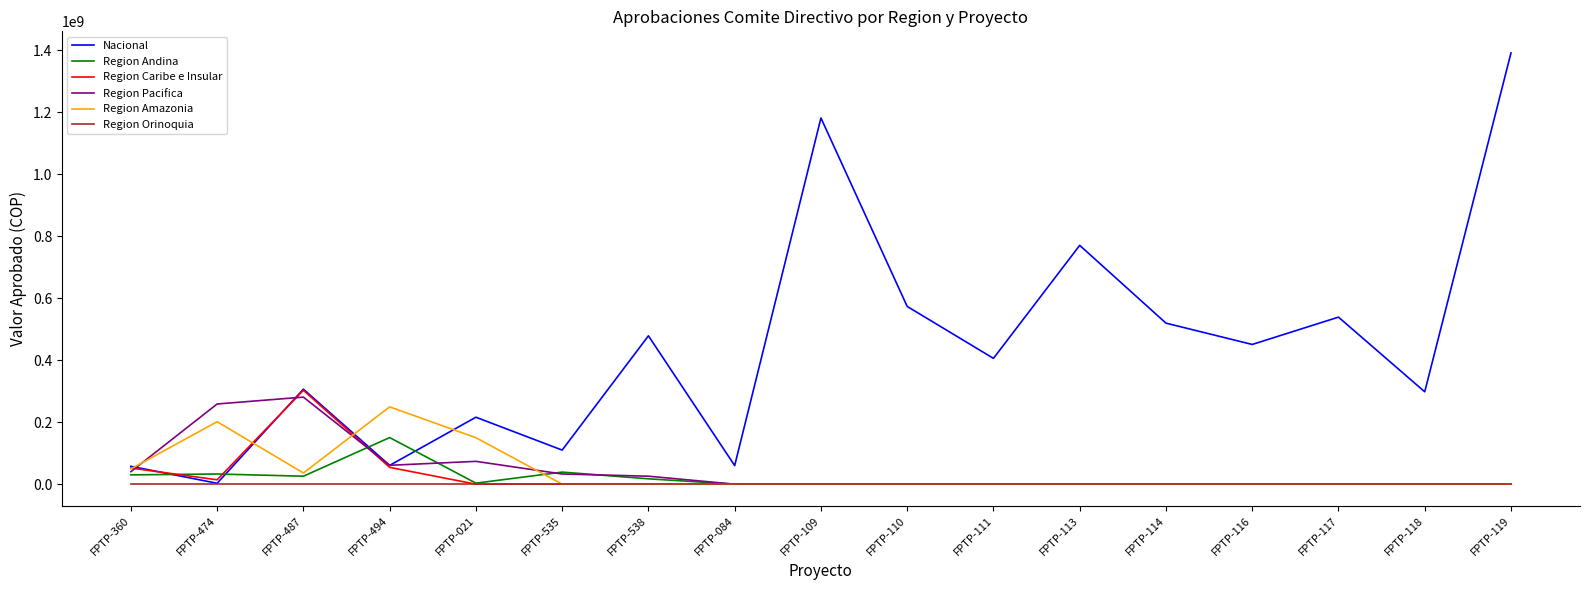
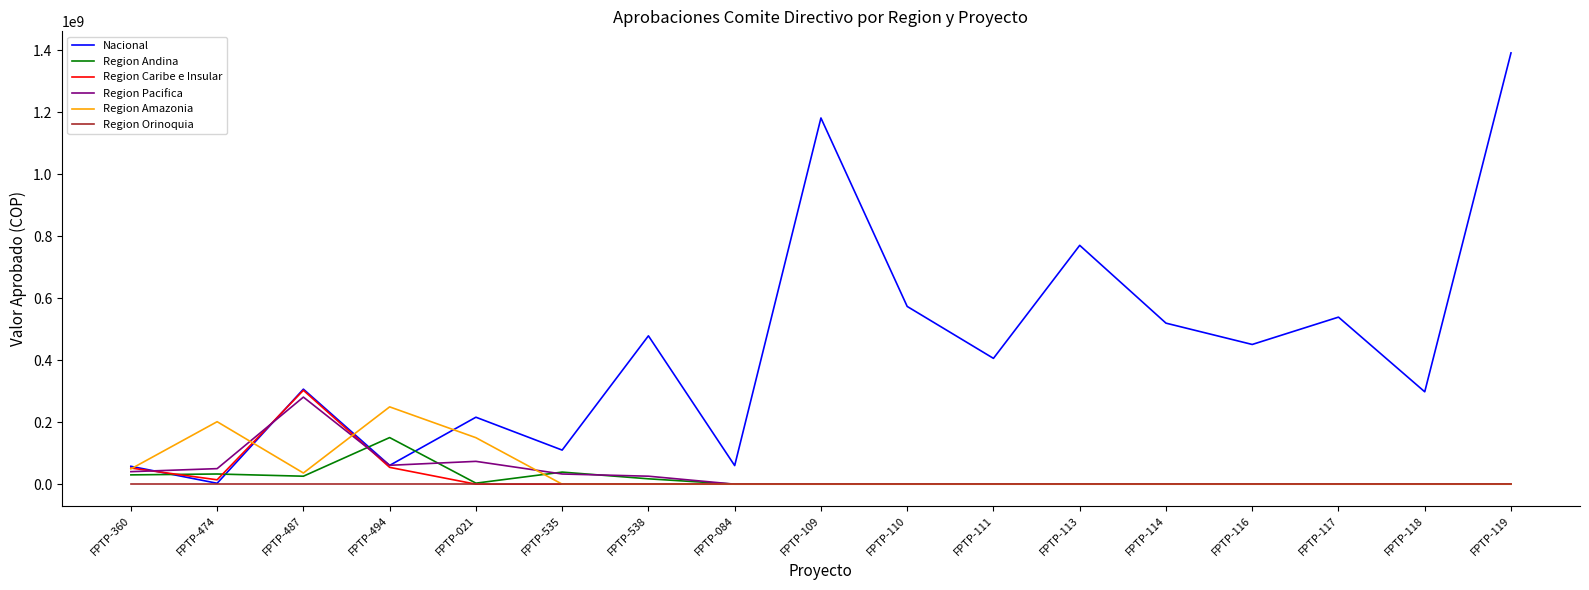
Region Pacifica, FPTP-474: 260000000 -> 50000000
